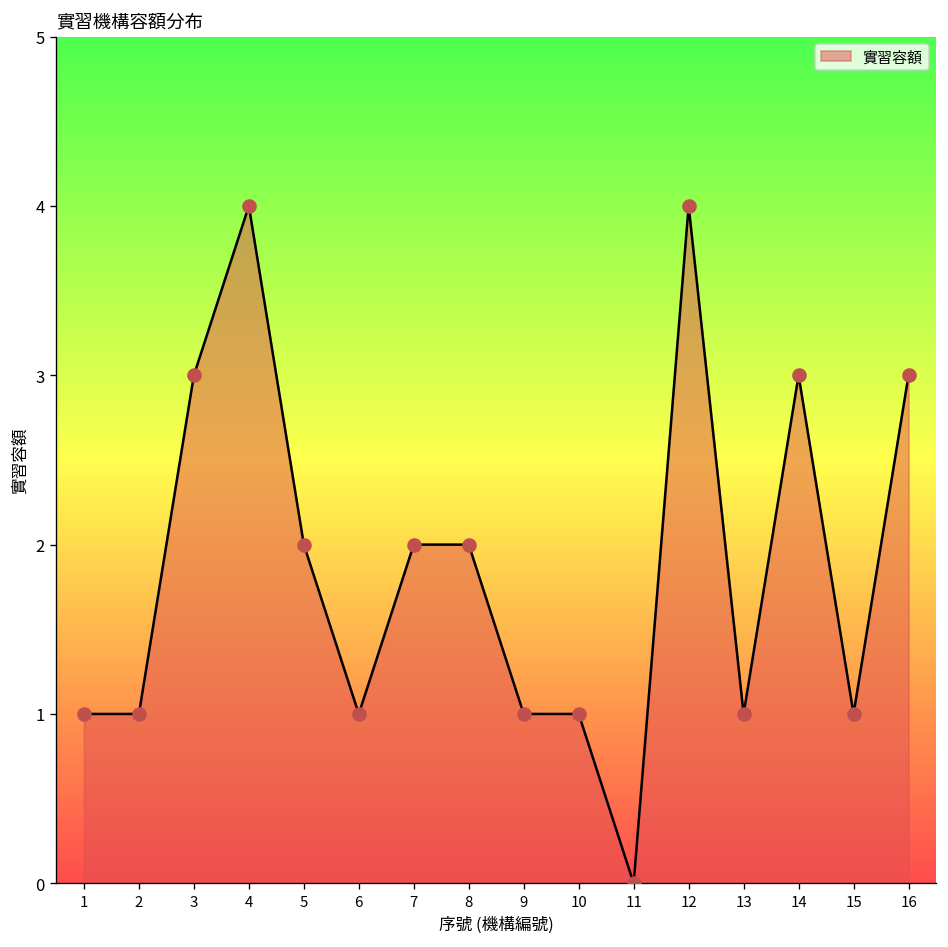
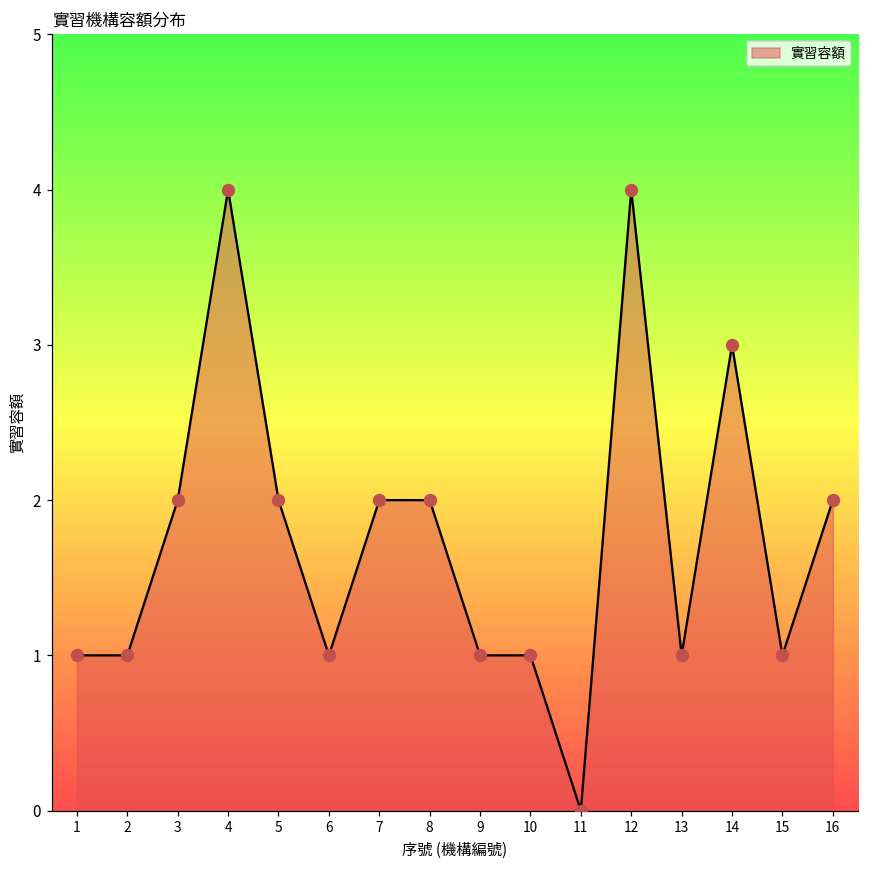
3: 3 -> 2
16: 3 -> 2
